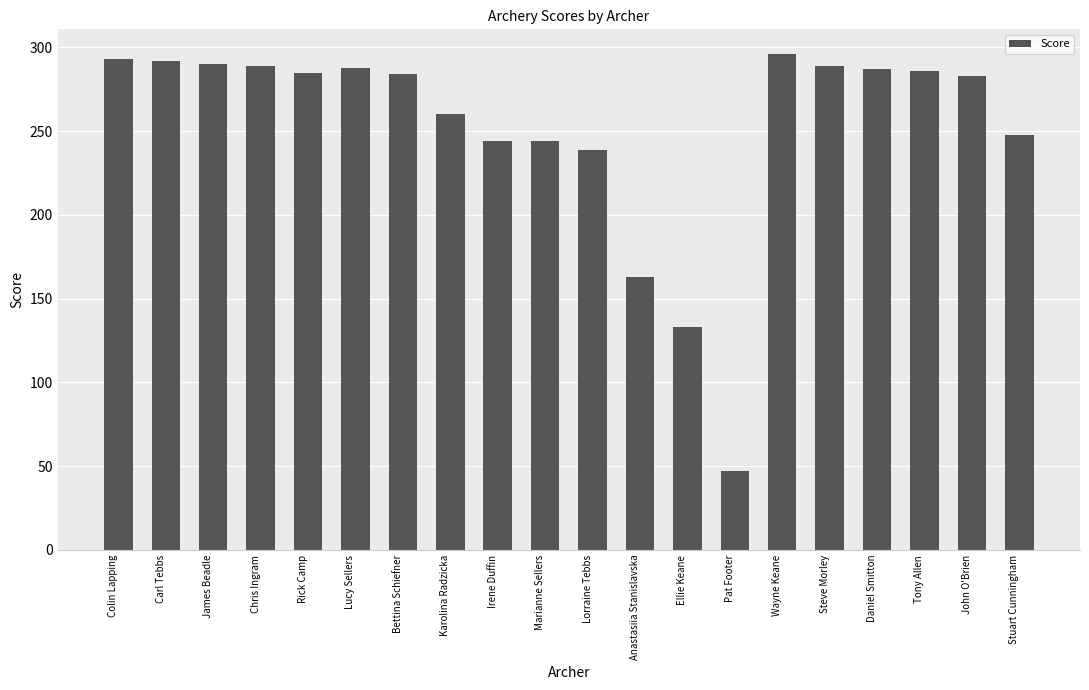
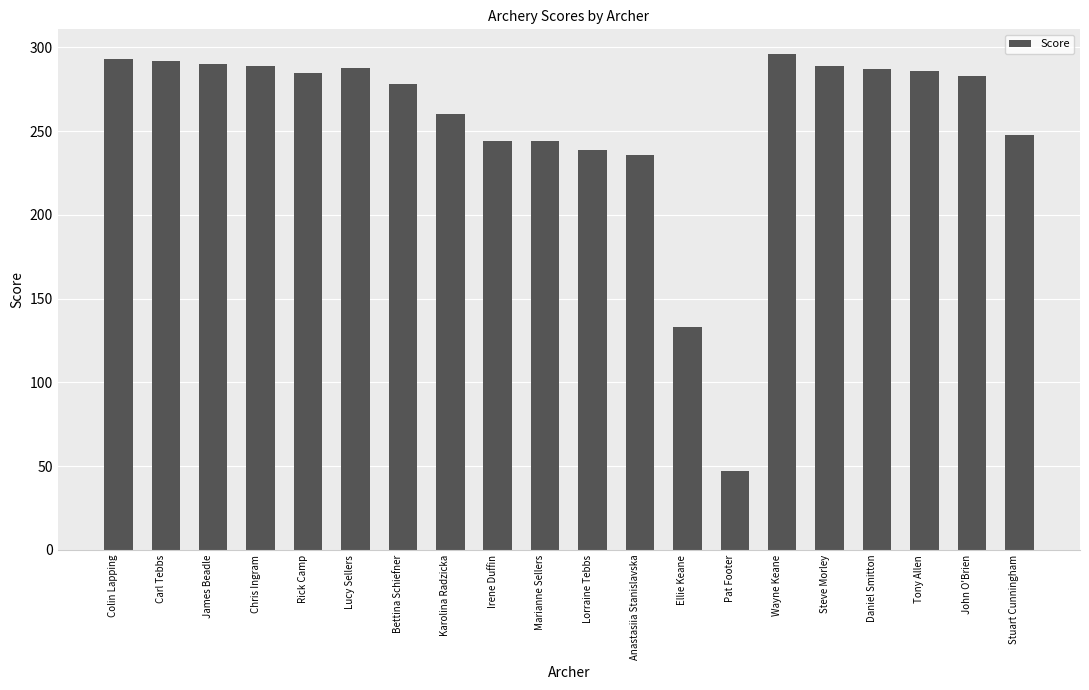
Bettina Schiefner: 284 -> 278
Anastasiia Stanislavska: 163 -> 236
